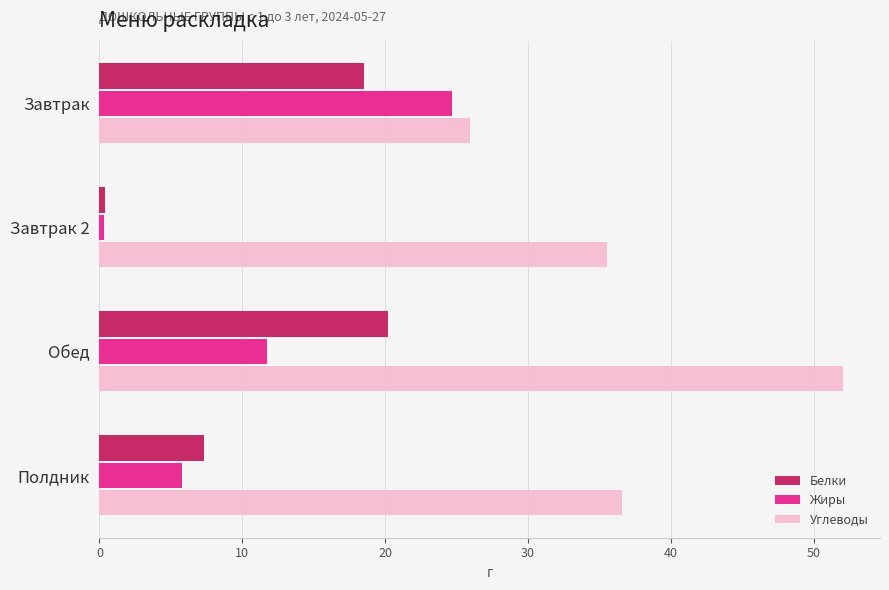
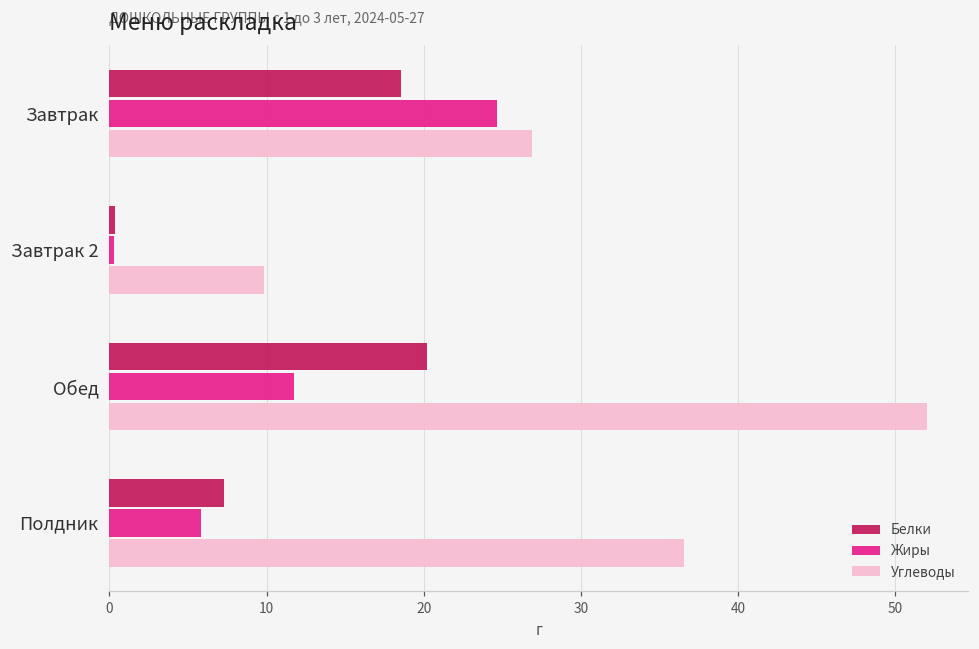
Углеводы, Завтрак: 26.0 -> 26.9
Углеводы, Завтрак 2: 35.5 -> 9.8
